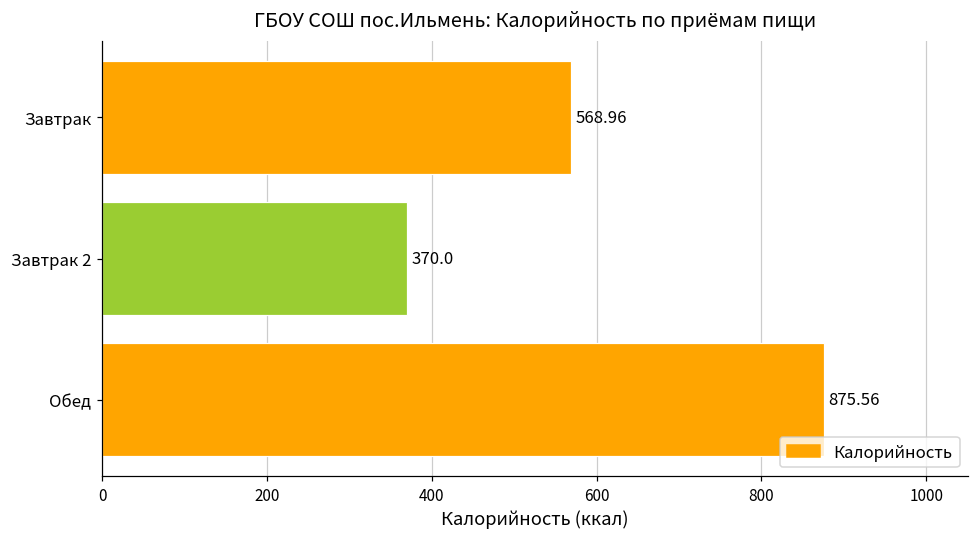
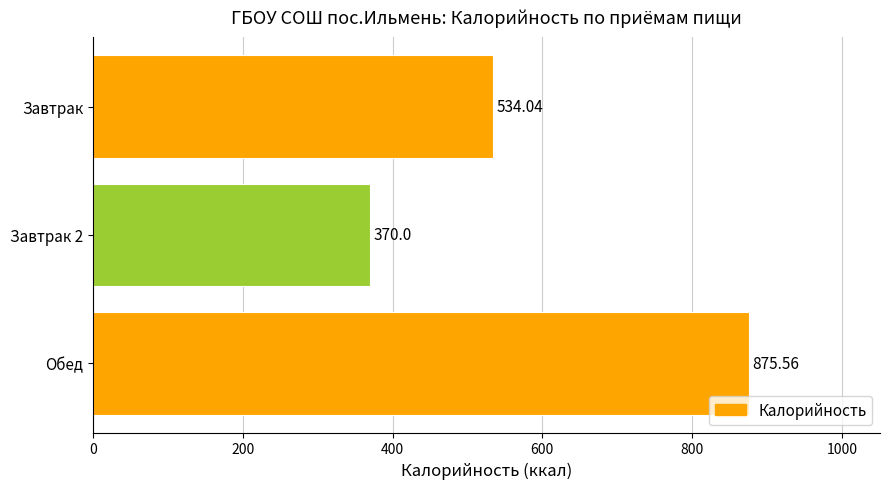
Завтрак: 568.96 -> 534.04
